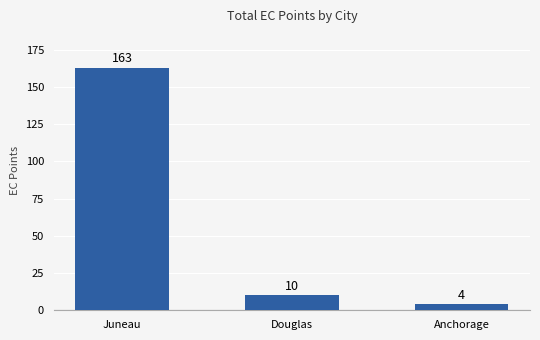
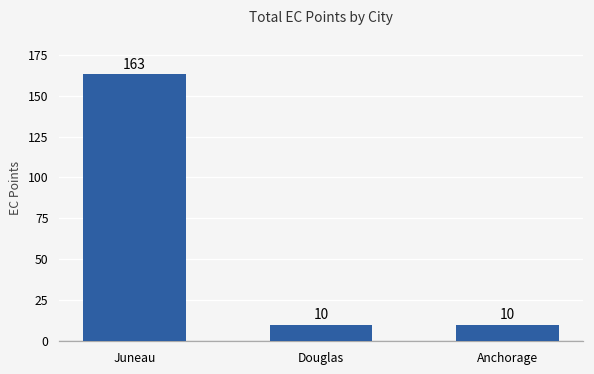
Anchorage: 4 -> 10
